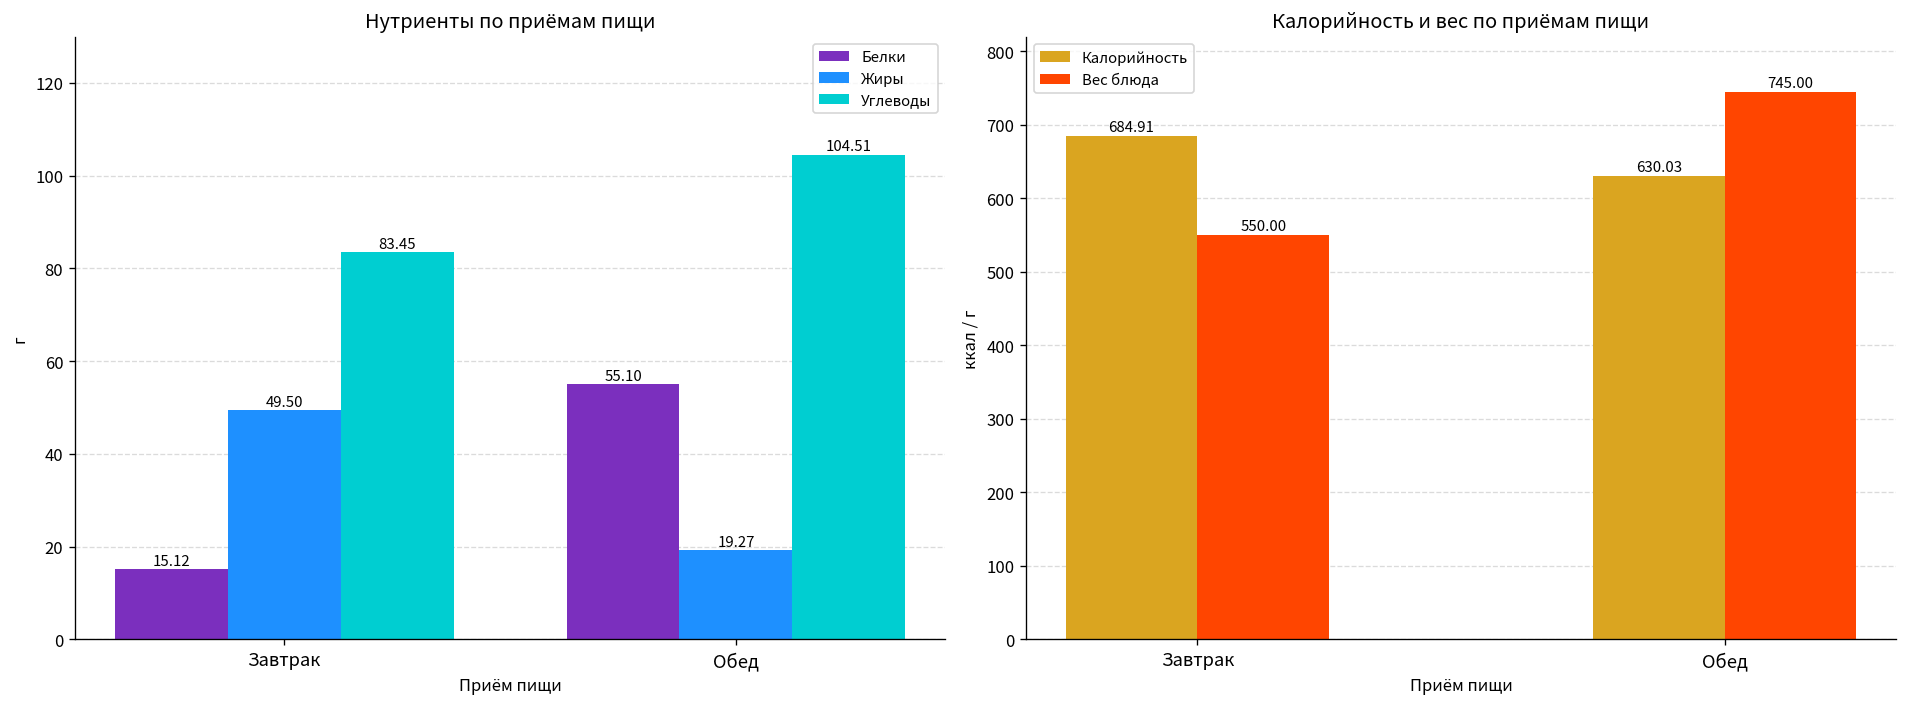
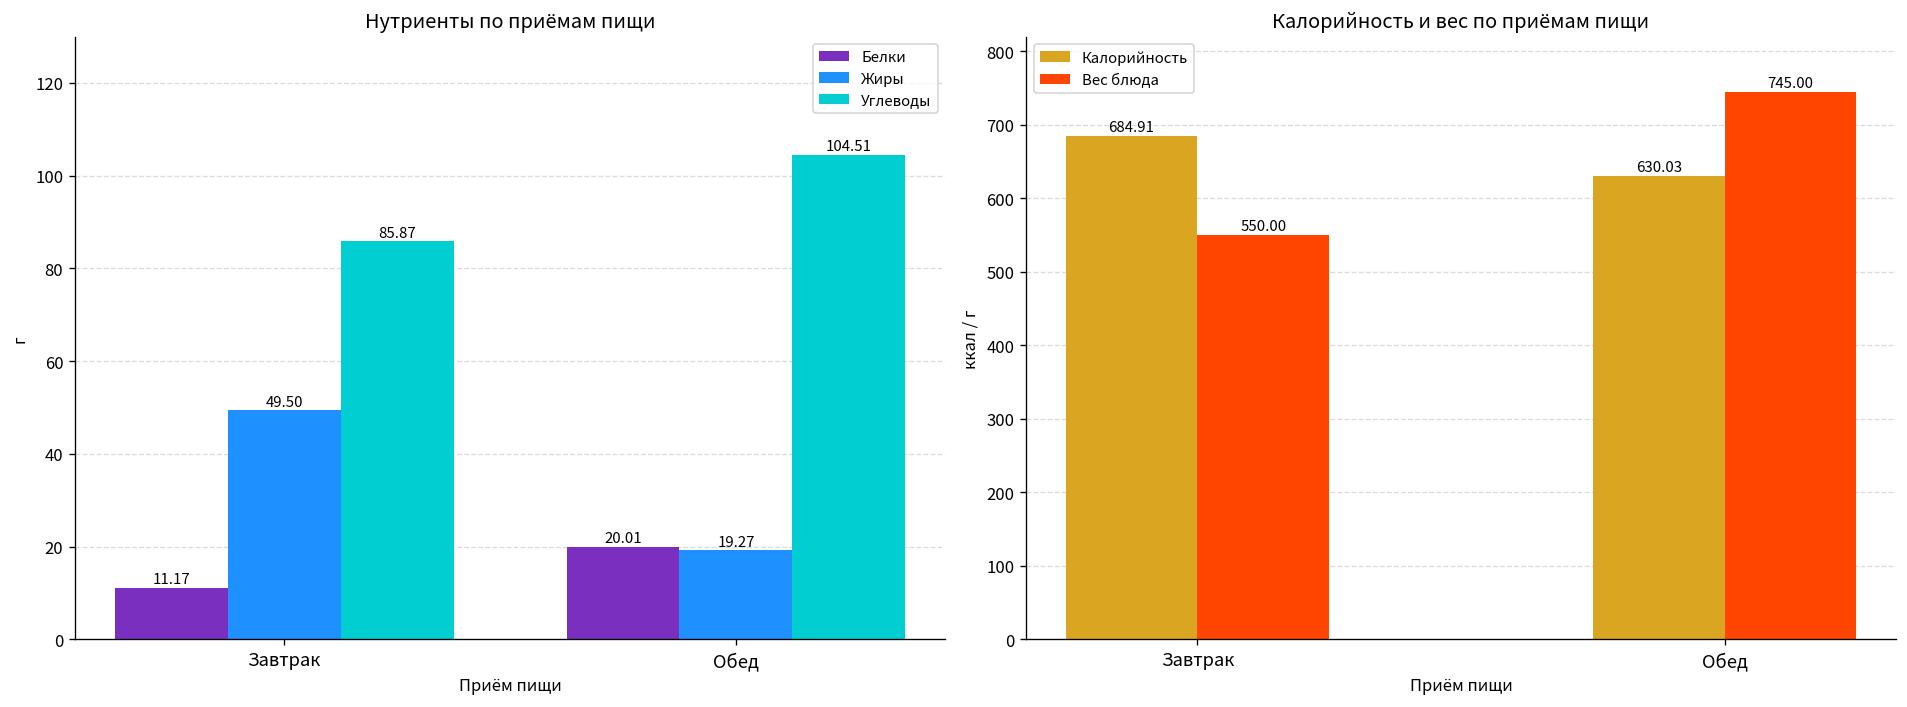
Нутриенты по приёмам пищи, Белки, Завтрак: 15.12 -> 11.17
Нутриенты по приёмам пищи, Углеводы, Завтрак: 83.45 -> 85.87
Нутриенты по приёмам пищи, Белки, Обед: 55.10 -> 20.01
